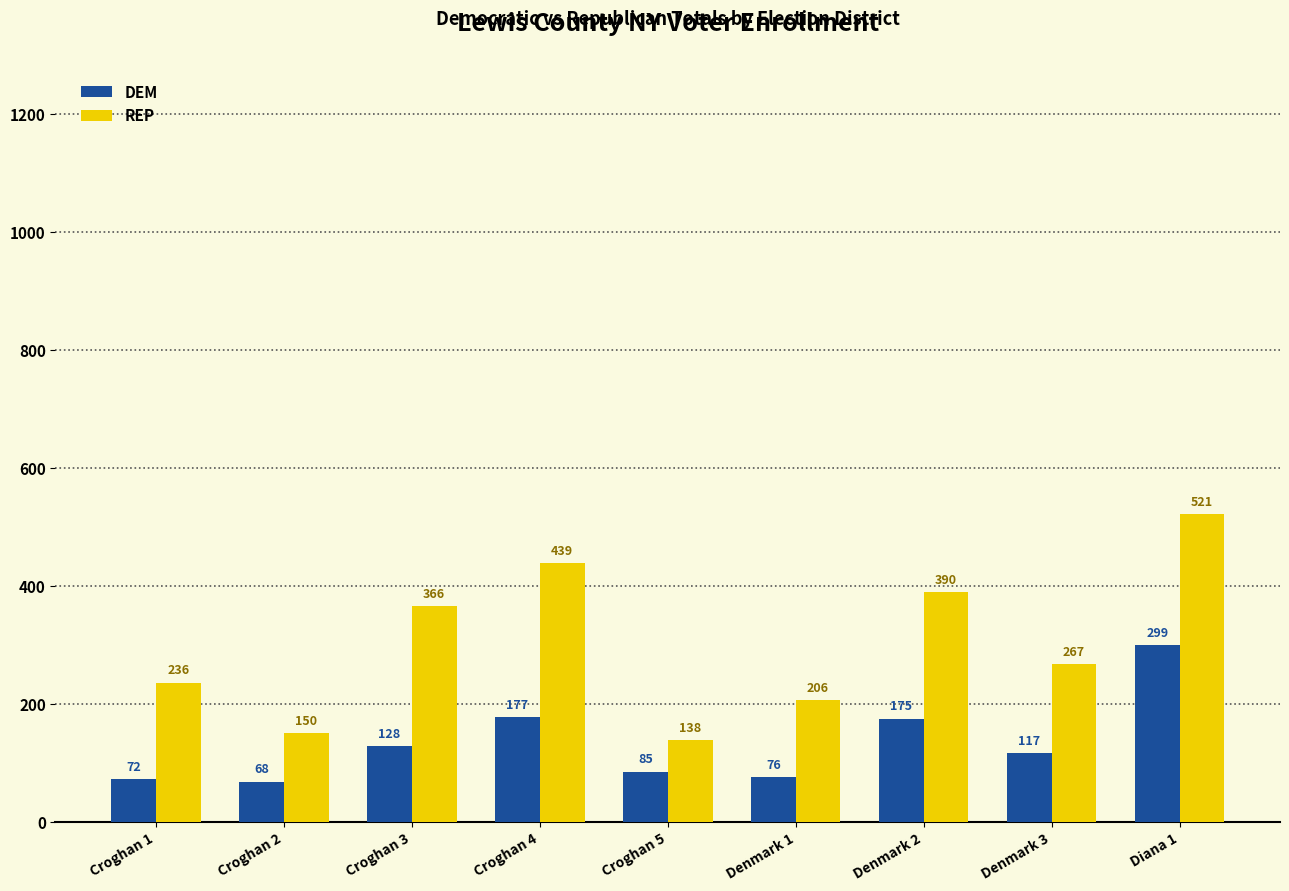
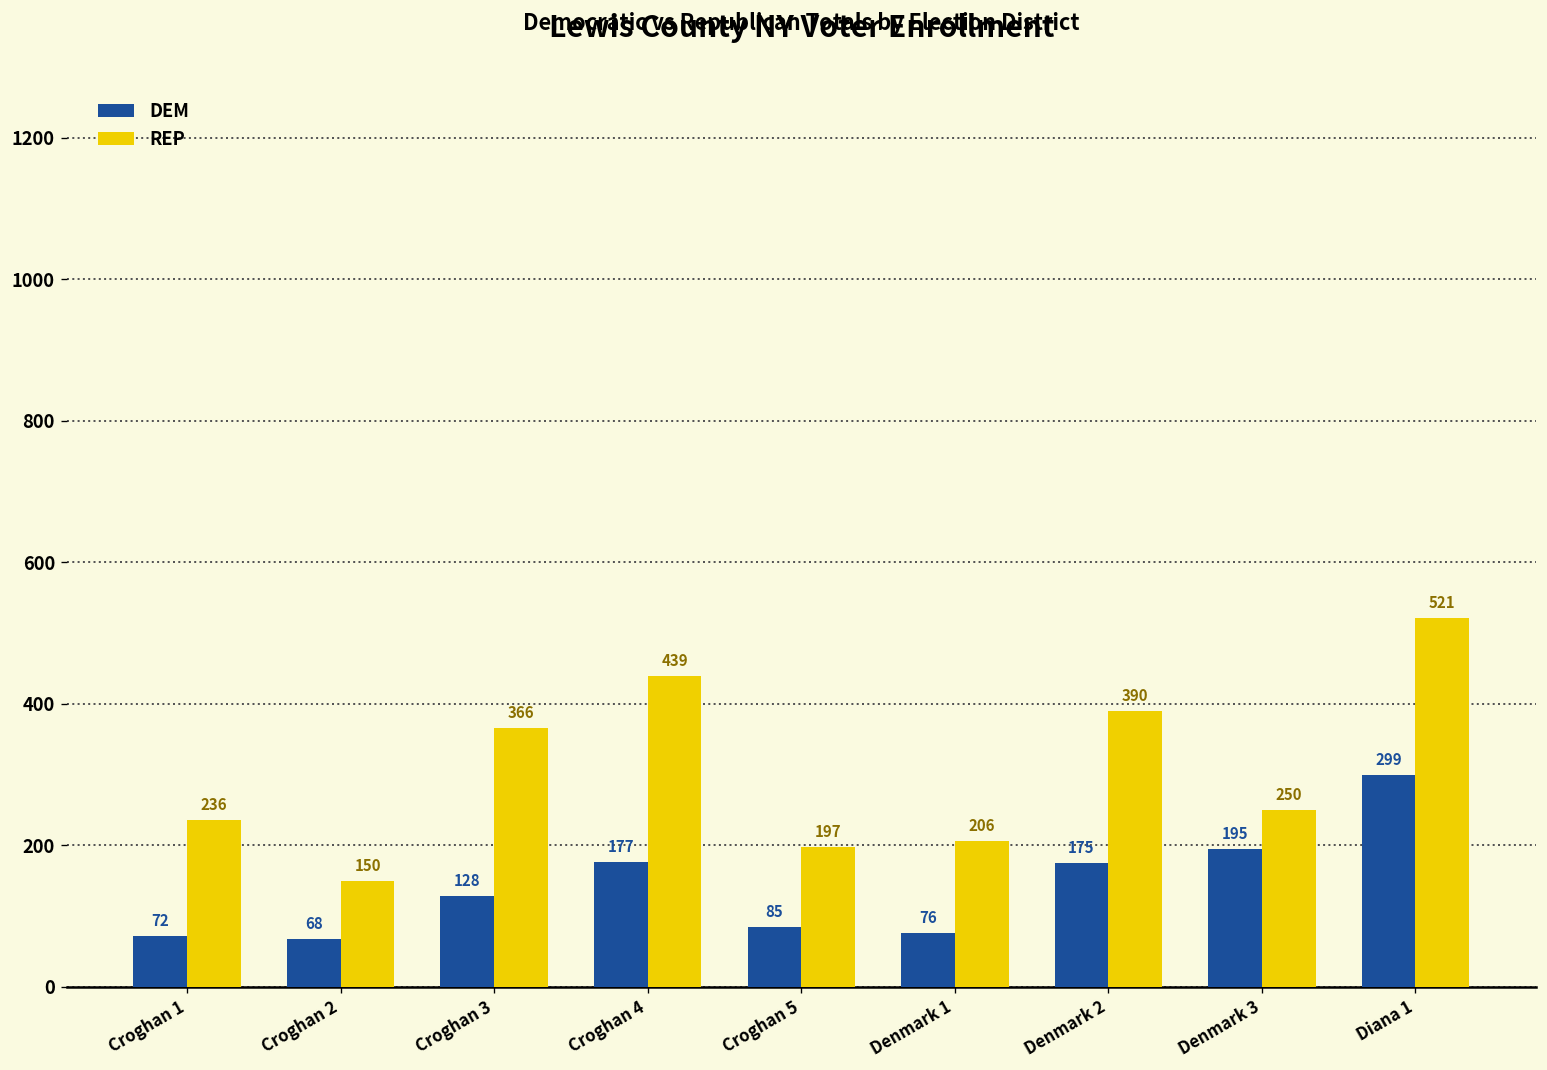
REP, Croghan 5: 138 -> 197
DEM, Denmark 3: 117 -> 195
REP, Denmark 3: 267 -> 250
